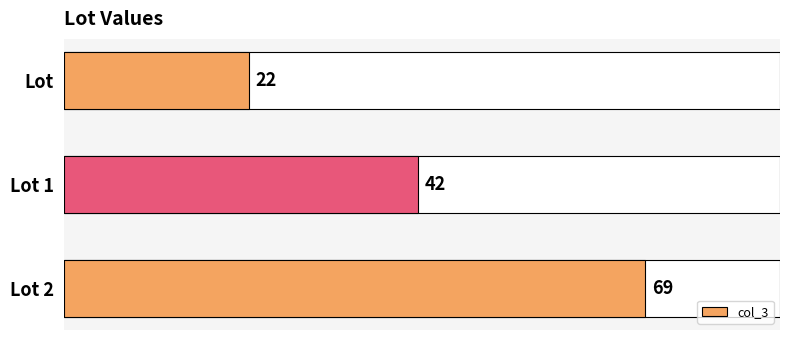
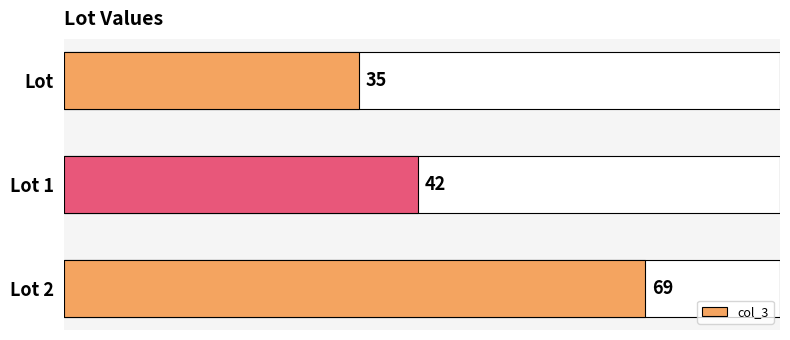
col_3, Lot: 22 -> 35
